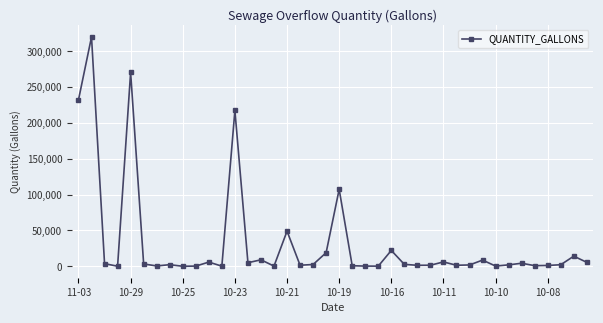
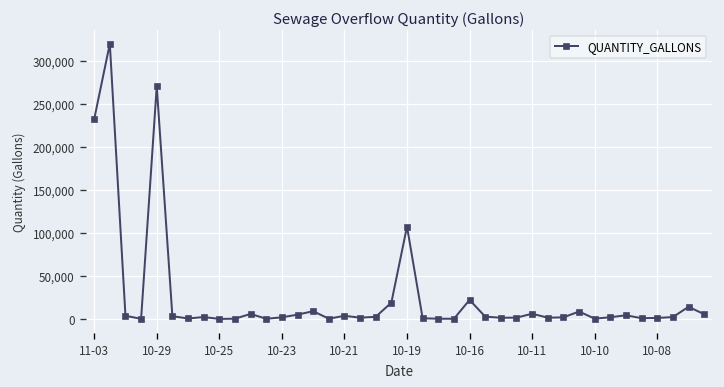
10-23: 220,000 -> 0
10-21: 50,000 -> 0
